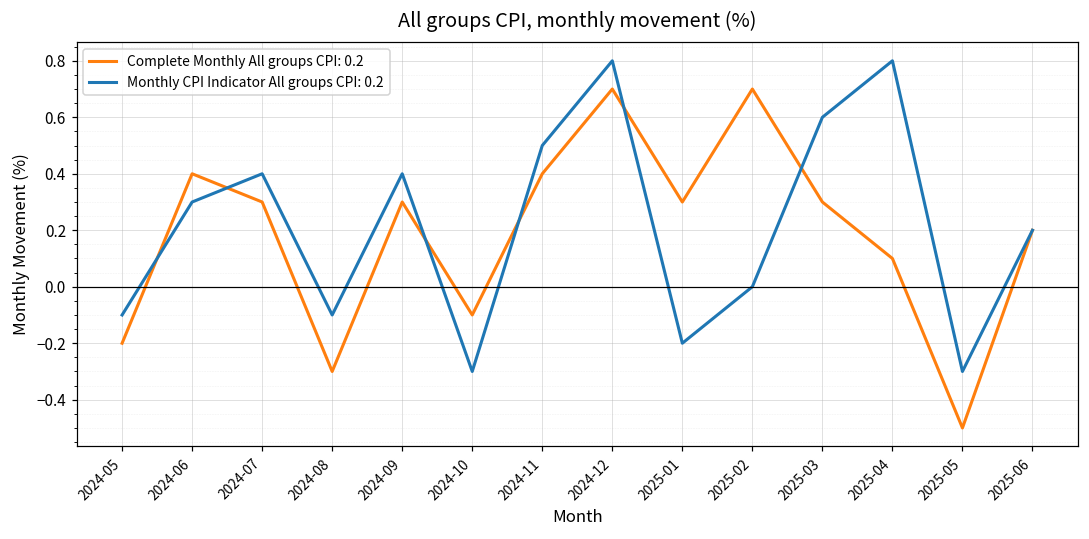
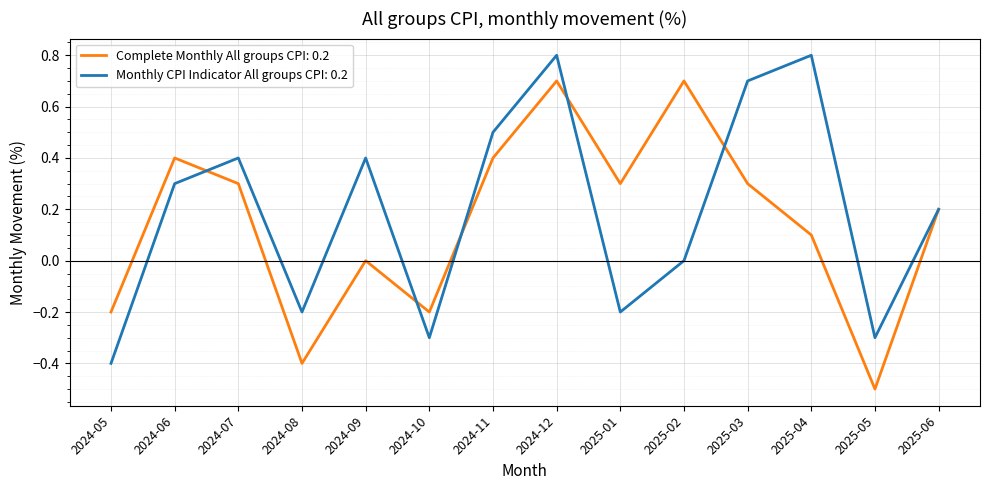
Monthly CPI Indicator All groups CPI: 0.2, 2024-05: -0.1 -> -0.4
Complete Monthly All groups CPI: 0.2, 2024-08: -0.3 -> -0.4
Monthly CPI Indicator All groups CPI: 0.2, 2024-08: -0.1 -> -0.2
Complete Monthly All groups CPI: 0.2, 2024-09: 0.3 -> 0.0
Complete Monthly All groups CPI: 0.2, 2024-10: -0.1 -> -0.2
Monthly CPI Indicator All groups CPI: 0.2, 2025-03: 0.6 -> 0.7
